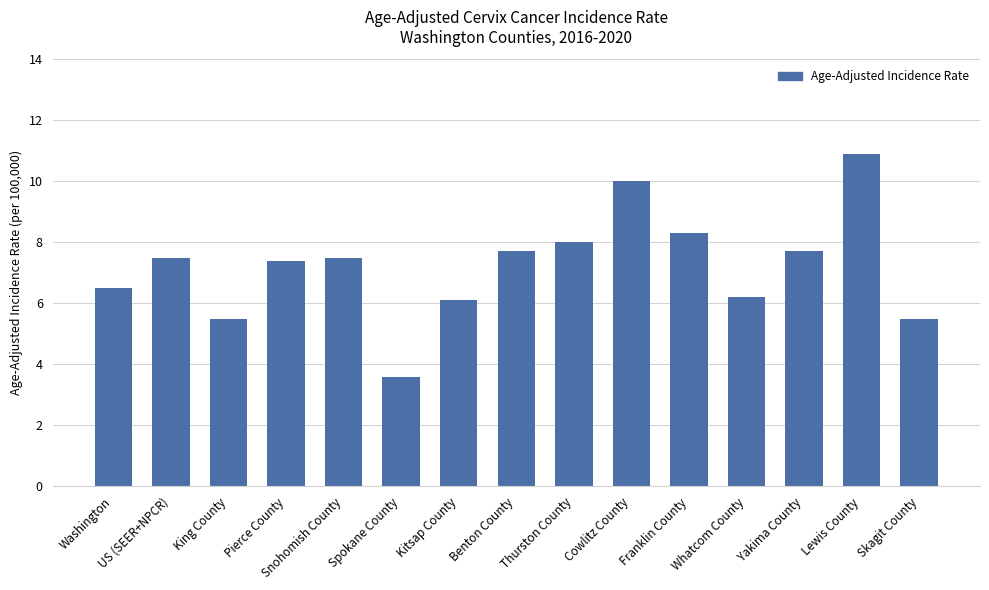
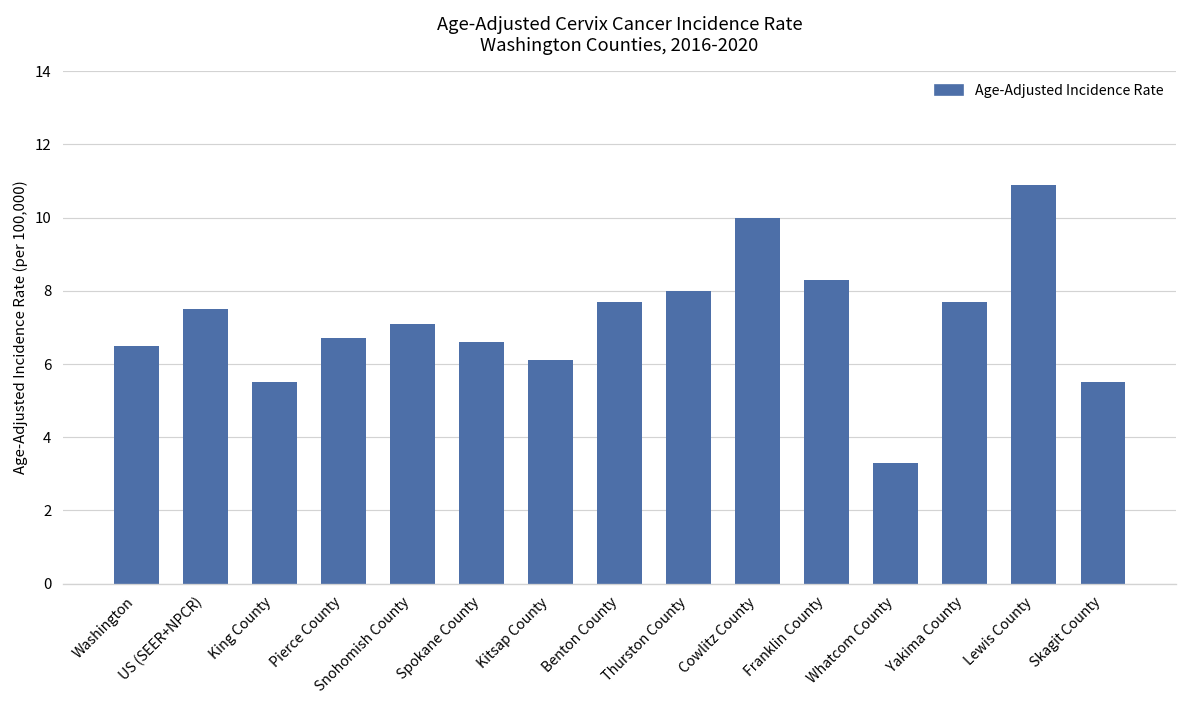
Pierce County: 7.4 -> 6.7
Snohomish County: 7.5 -> 7.1
Spokane County: 3.6 -> 6.6
Whatcom County: 6.2 -> 3.3
